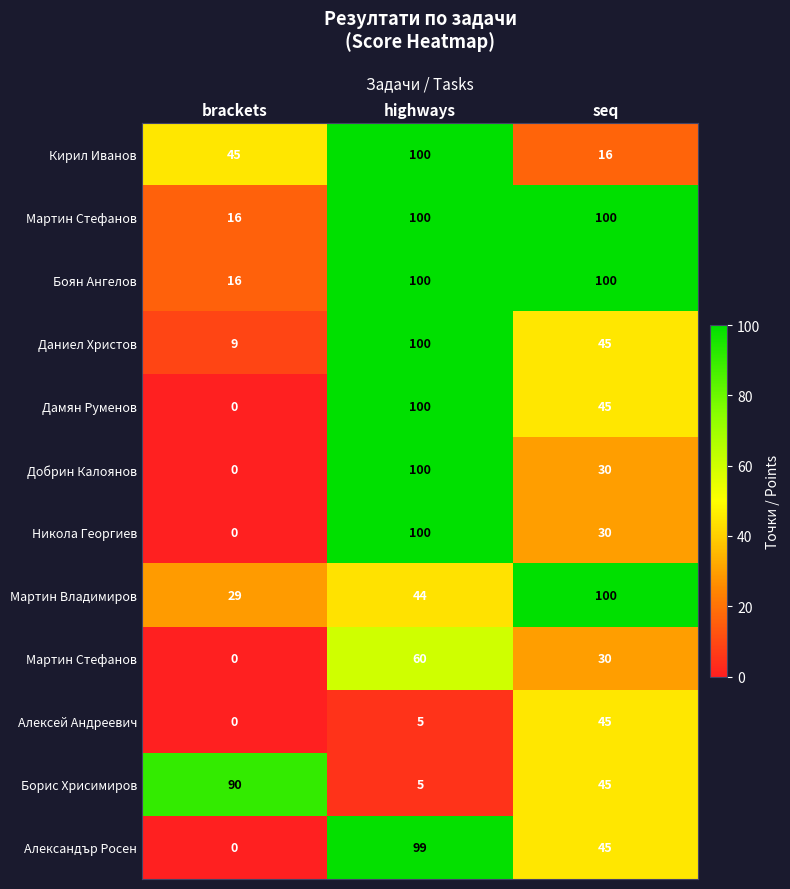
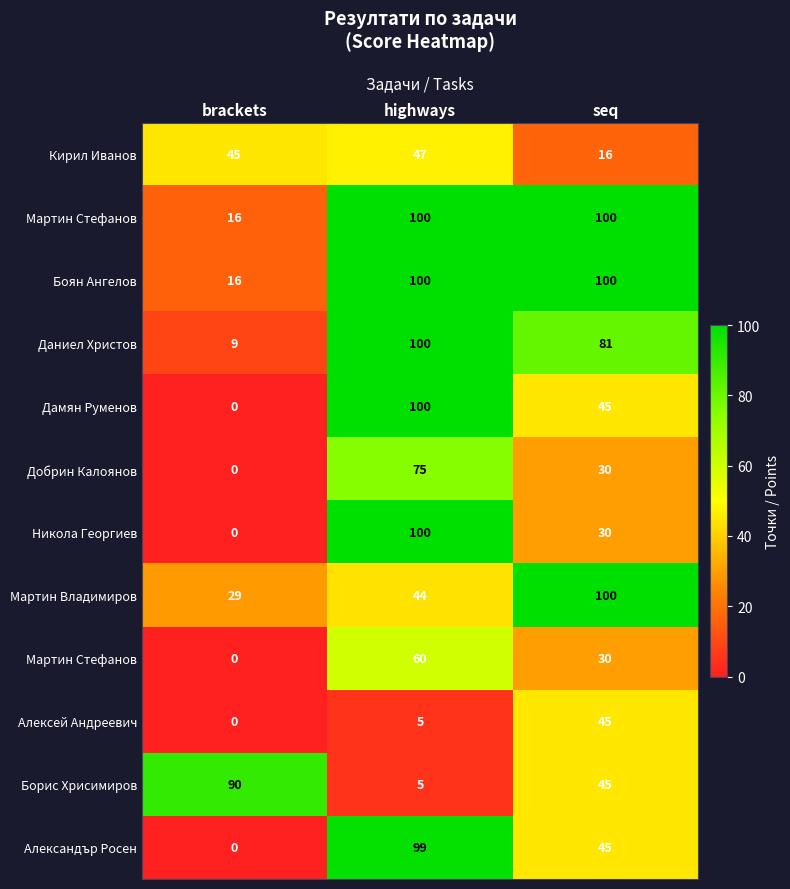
Кирил Иванов, highways: 100 -> 47
Даниел Христов, seq: 45 -> 81
Добрин Калоянов, highways: 100 -> 75
